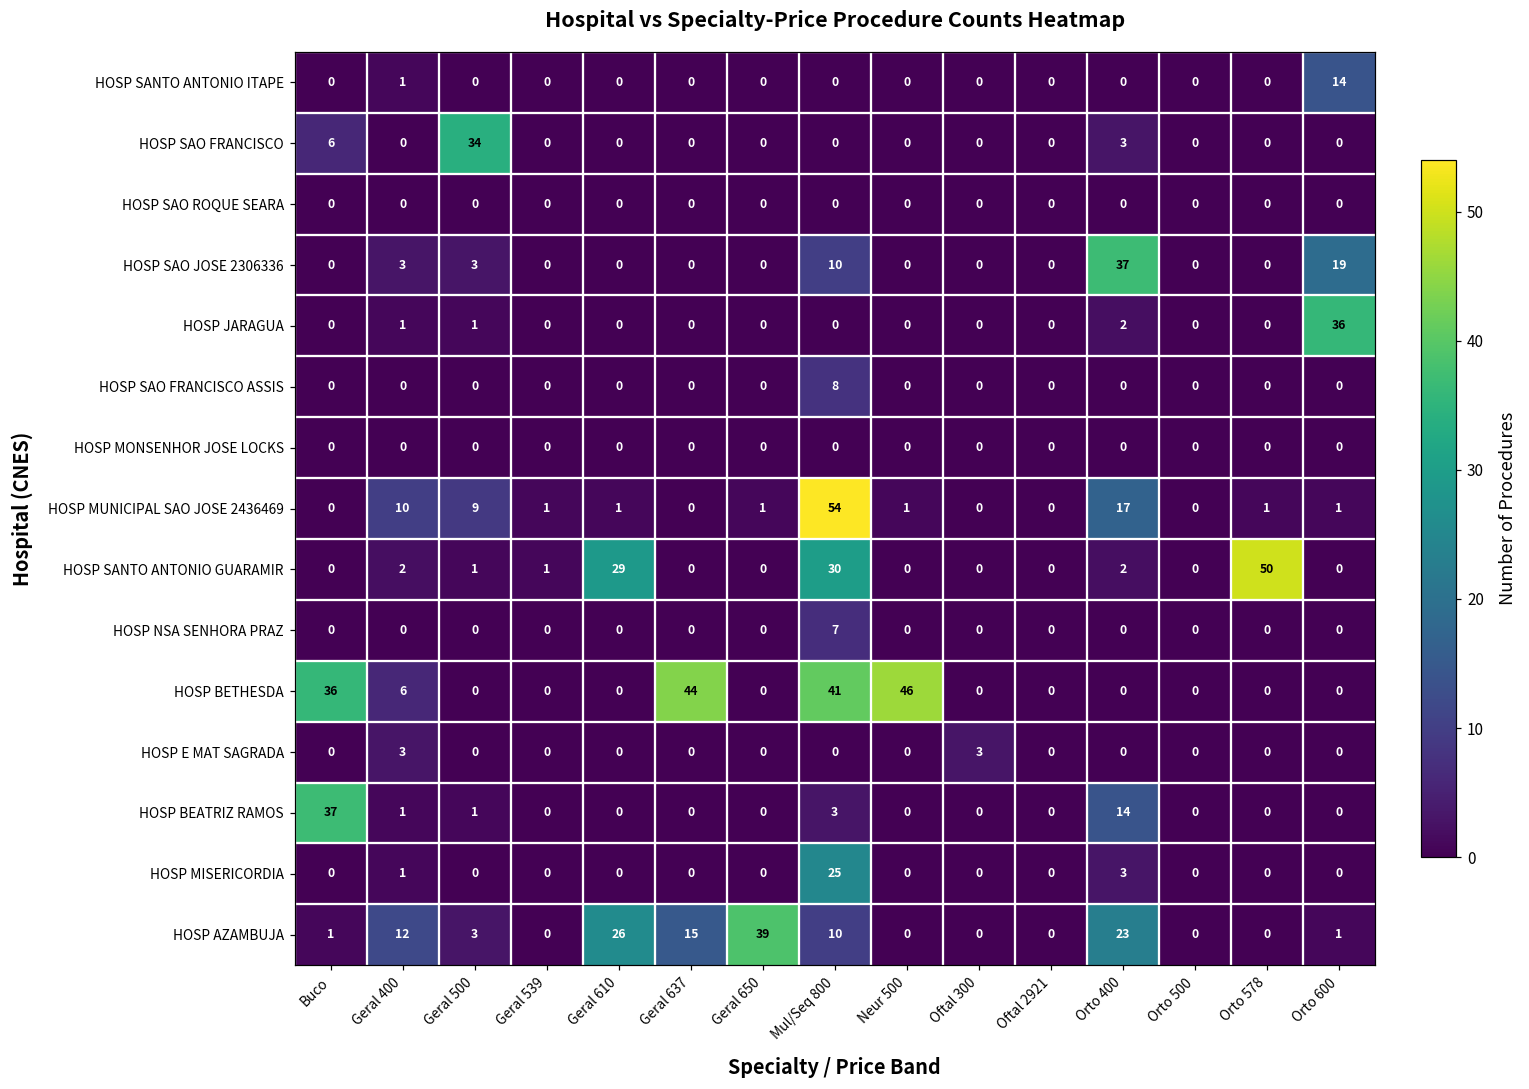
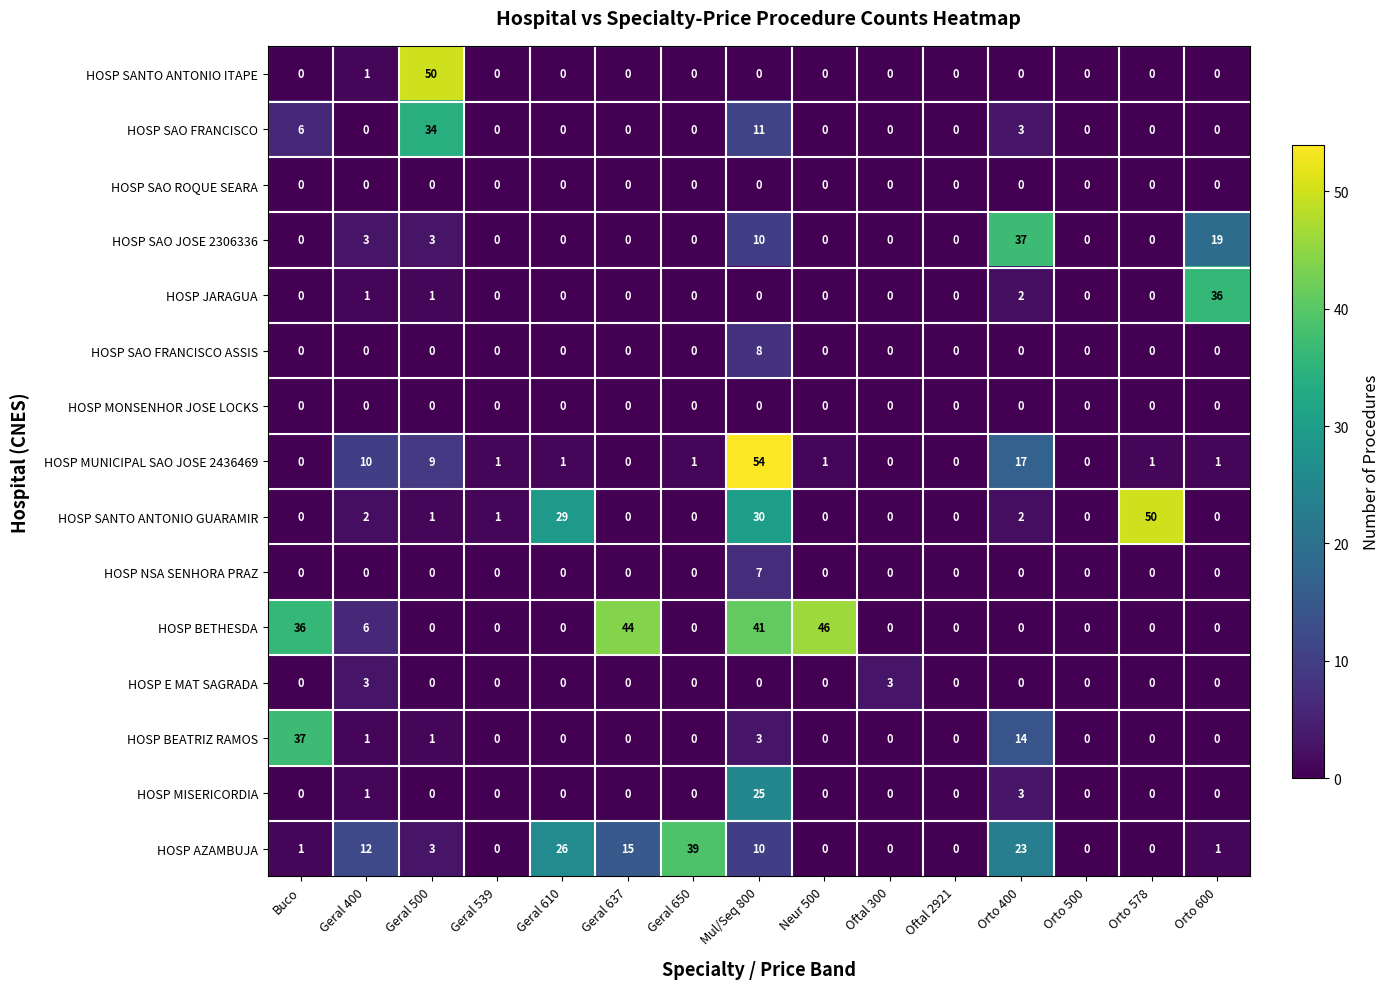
HOSP SANTO ANTONIO ITAPE, Geral 500: 0 -> 50
HOSP SANTO ANTONIO ITAPE, Orto 600: 14 -> 0
HOSP SAO FRANCISCO, Mul/Seq 800: 0 -> 11
